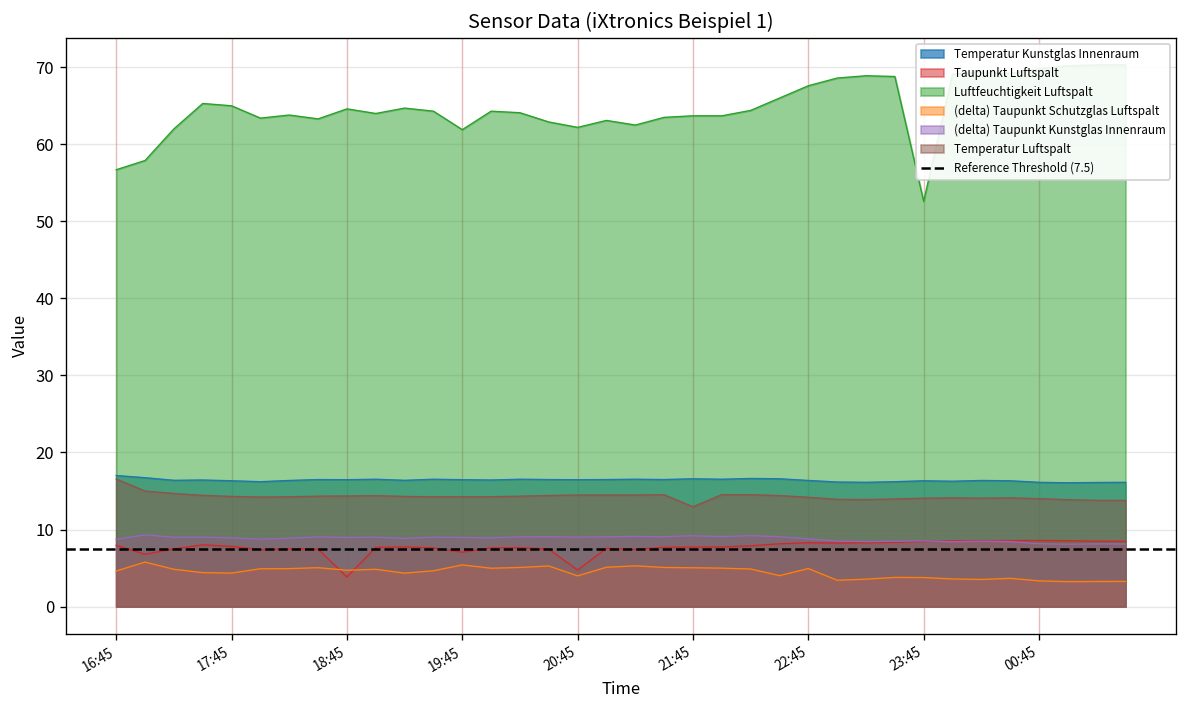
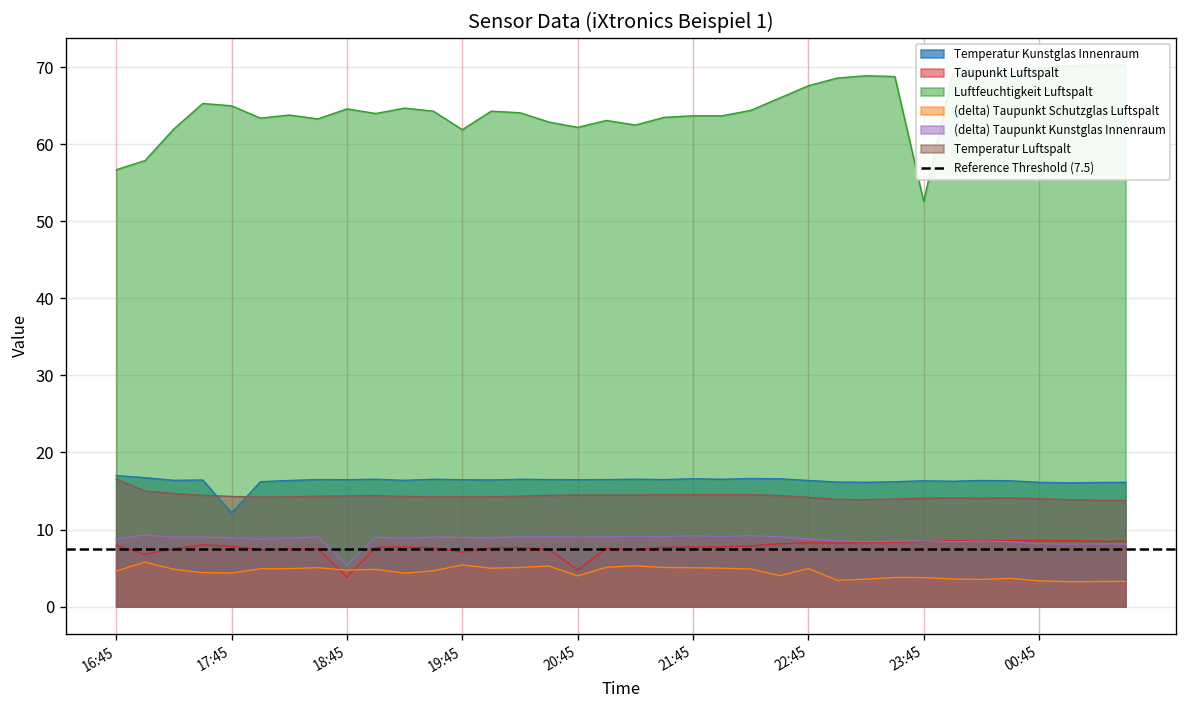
Temperatur Kunstglas Innenraum, 17:45: 16 -> 12
(delta) Taupunkt Kunstglas Innenraum, 18:45: 9 -> 5
Temperatur Luftspalt, 21:45: 13 -> 15
